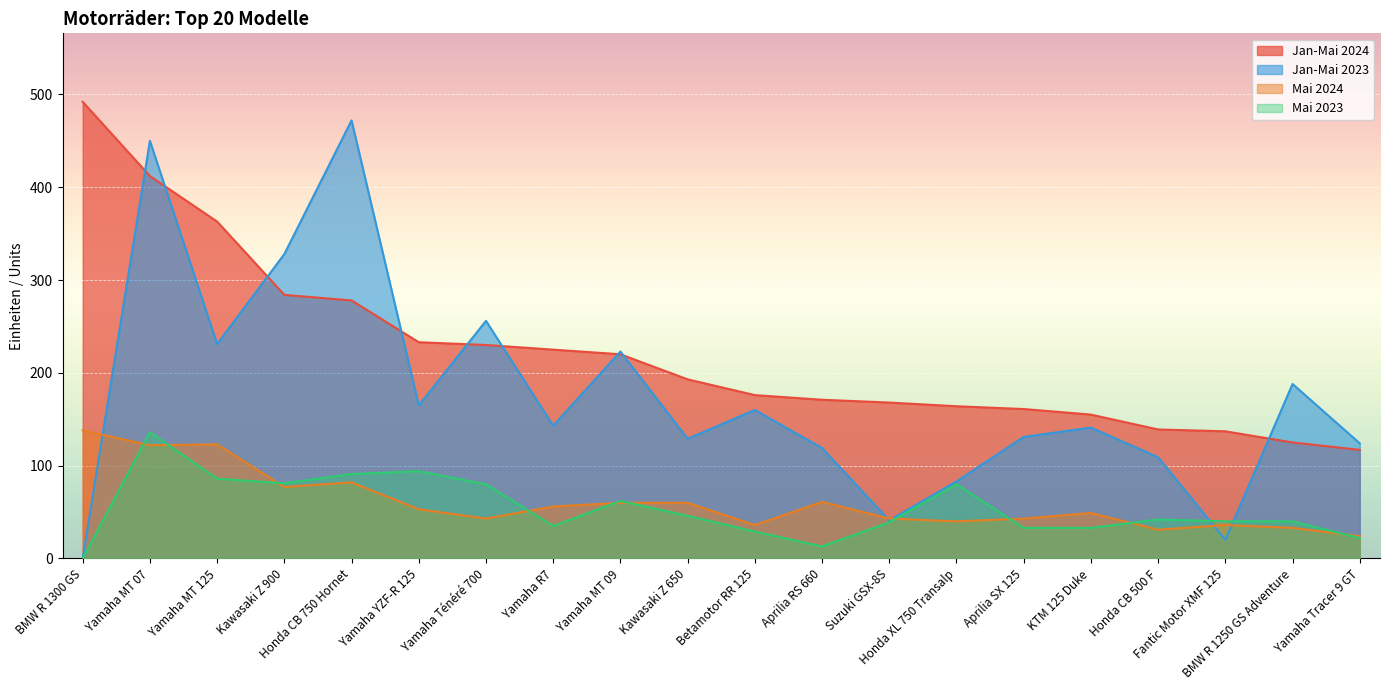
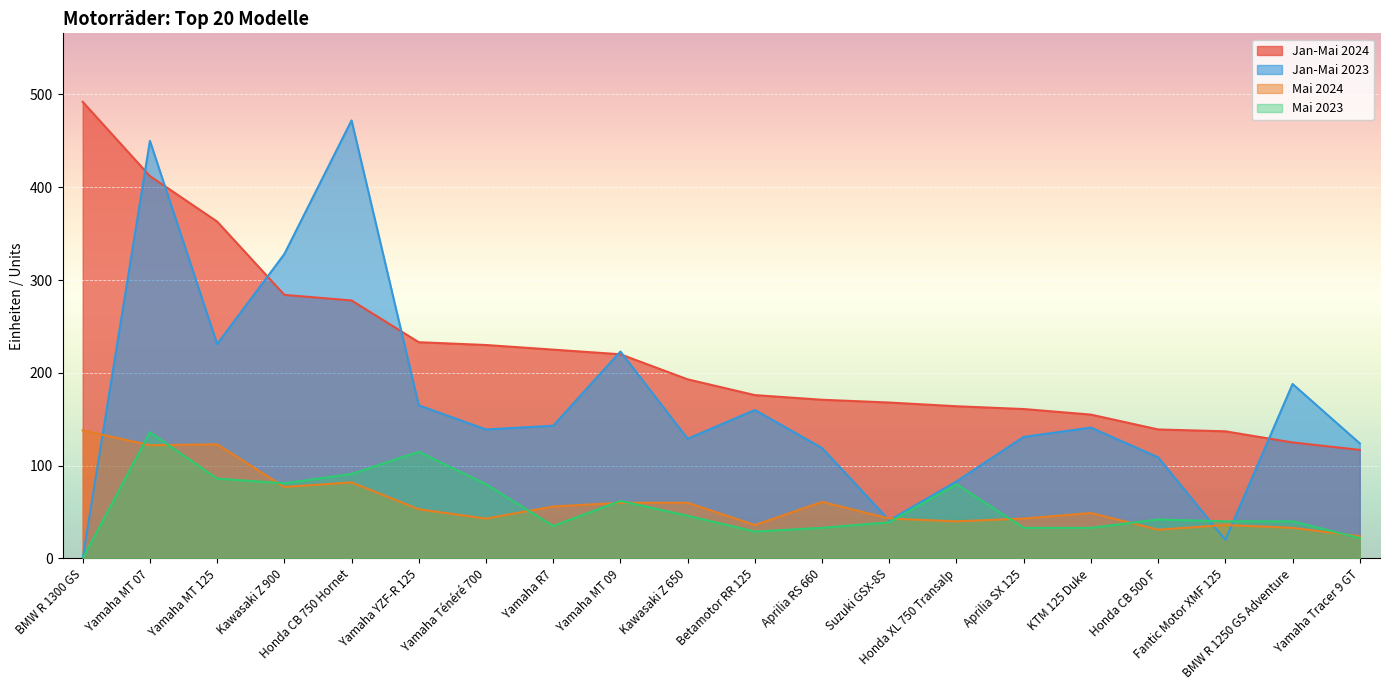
Mai 2023, Yamaha YZF-R 125: 90 -> 120
Jan-Mai 2023, Yamaha Ténéré 700: 260 -> 140
Mai 2023, Aprilia RS 660: 10 -> 30
